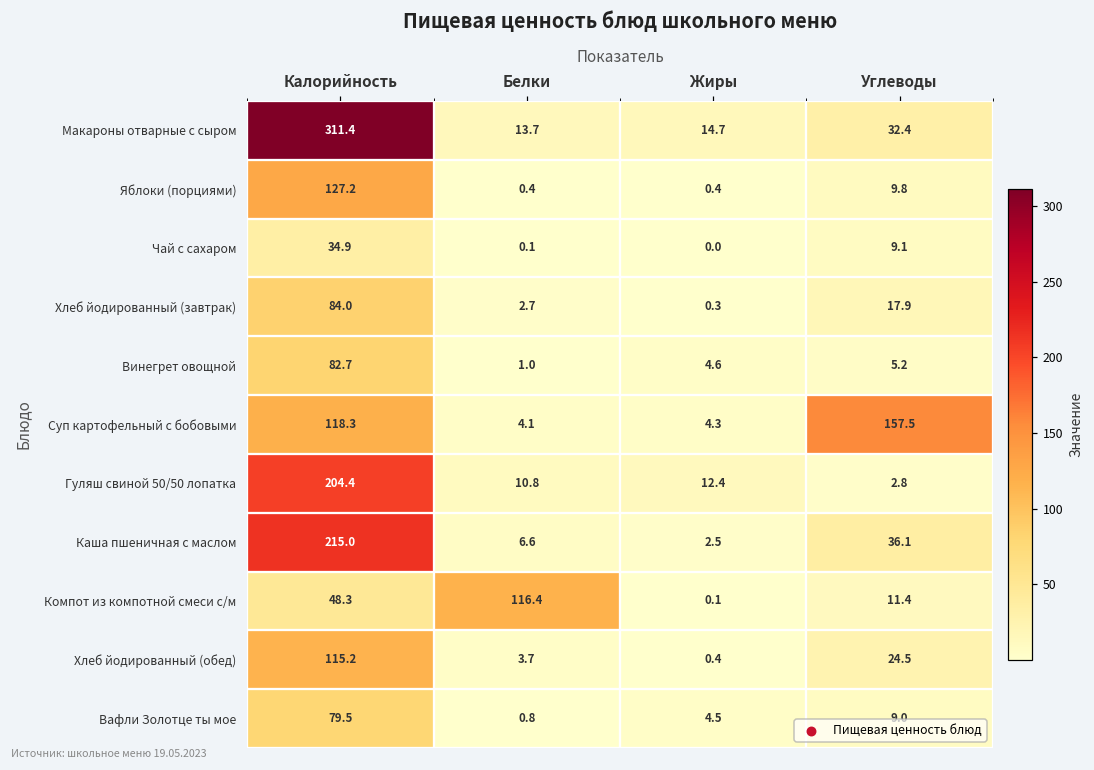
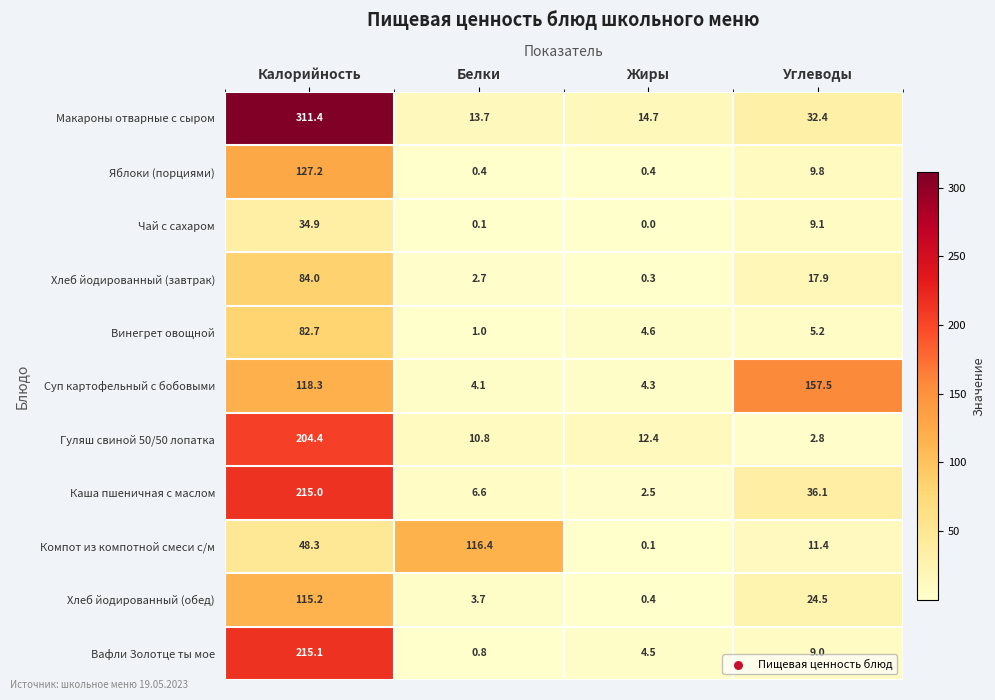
Вафли Золотце ты мое, Калорийность: 79.5 -> 215.1
